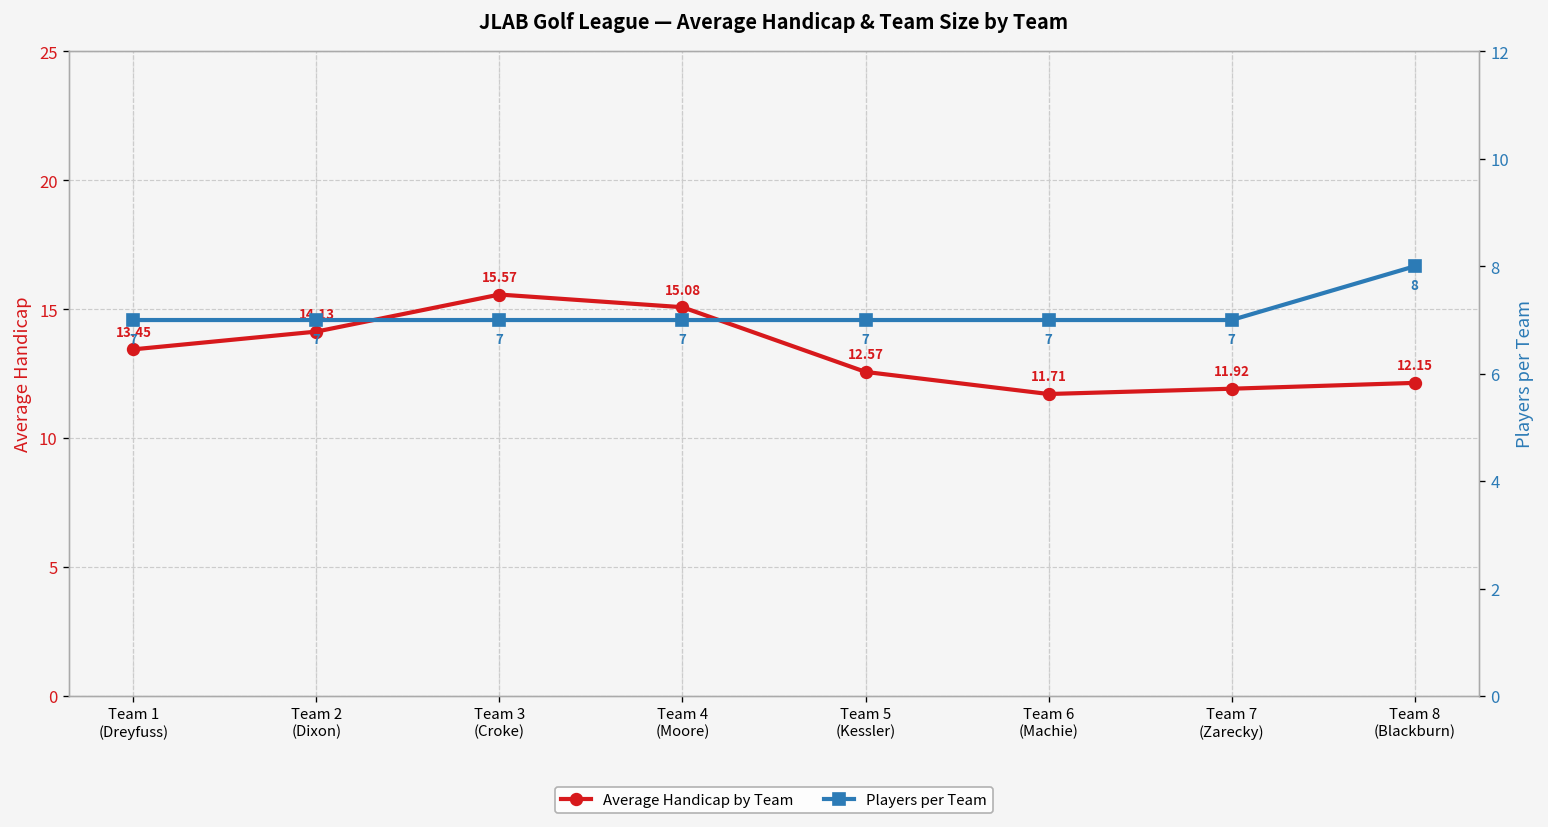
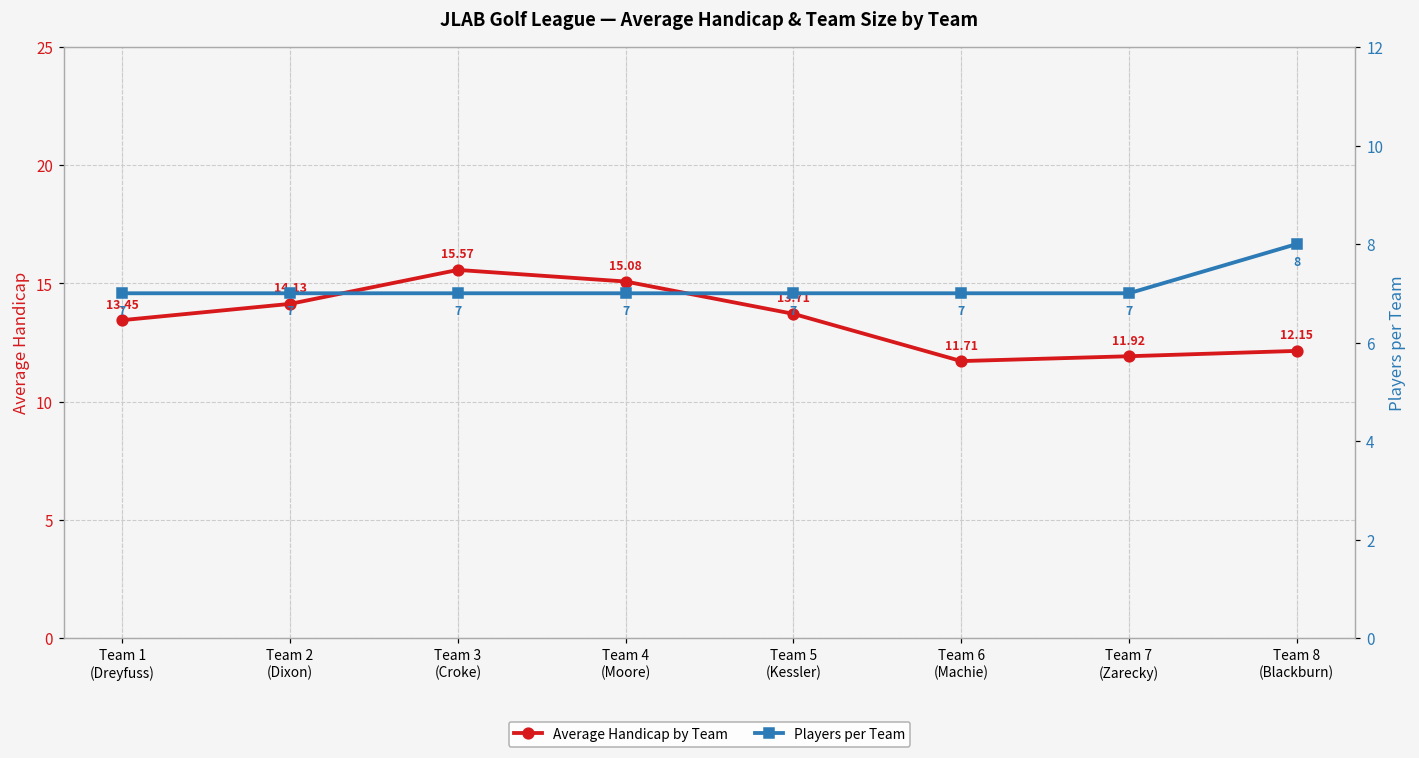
Average Handicap by Team, Team 5 (Kessler): 12.57 -> 13.71
